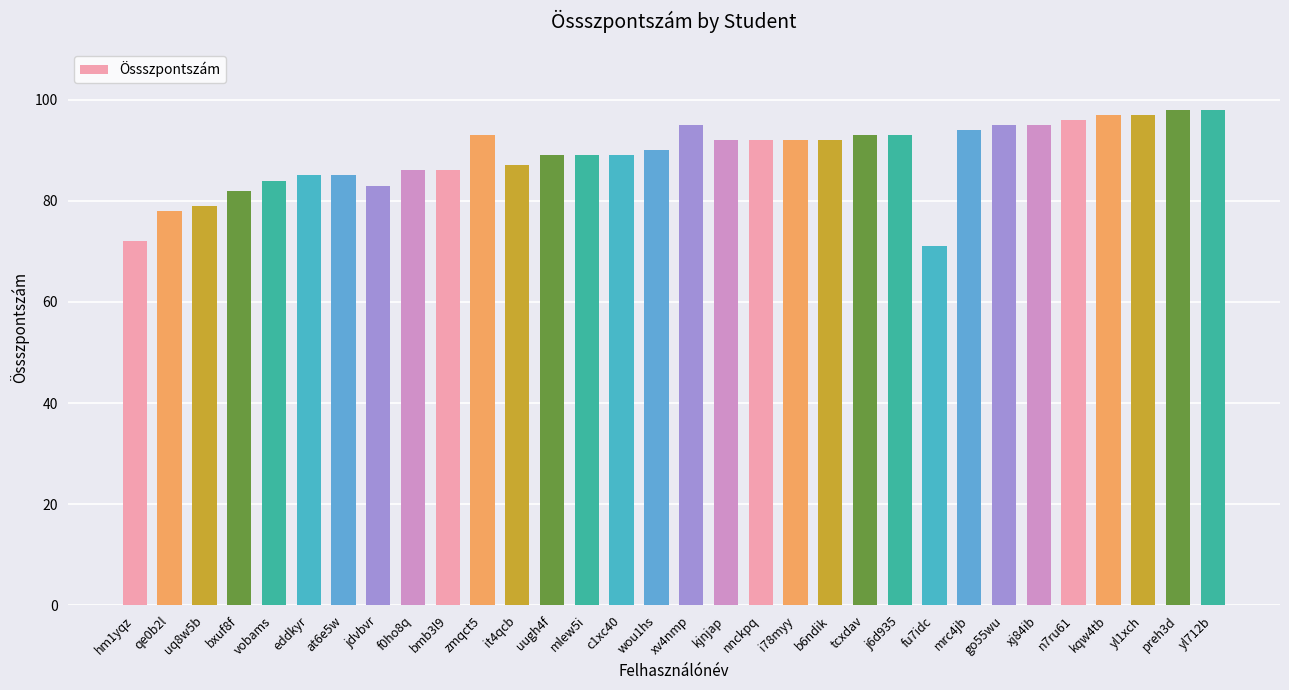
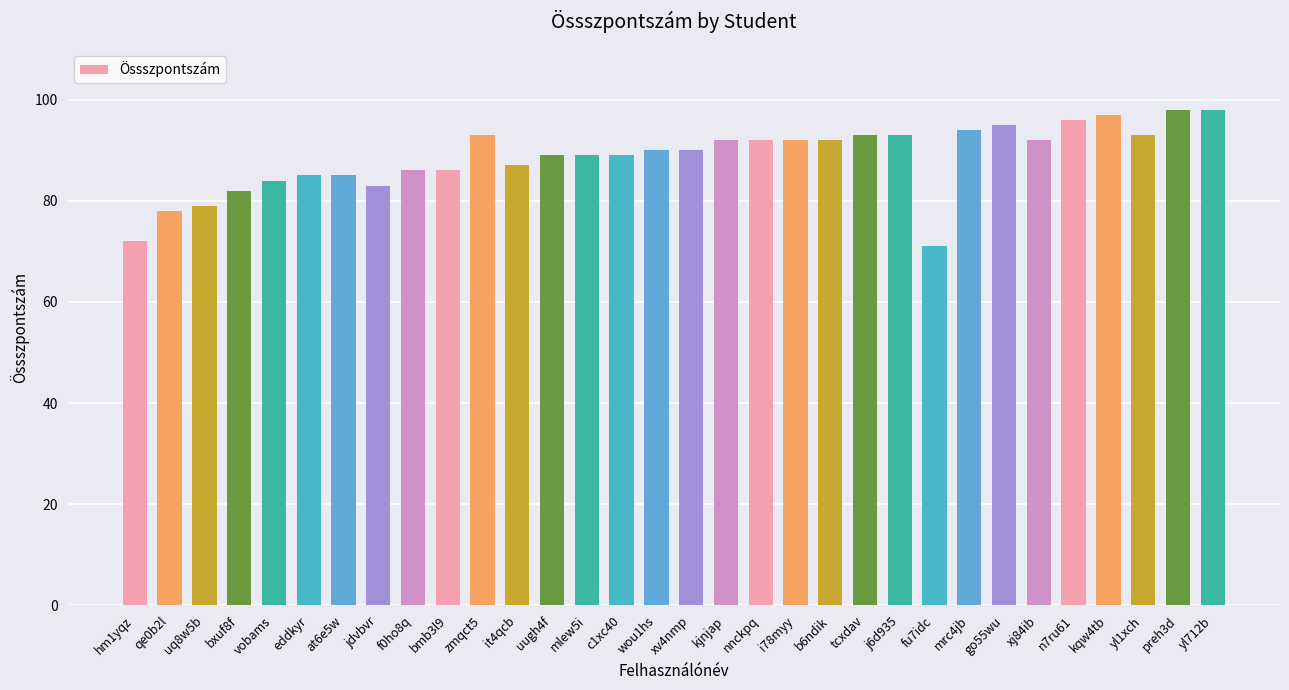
xv4nmp: 95 -> 90
xj84ib: 95 -> 92
yl1xch: 97 -> 93
